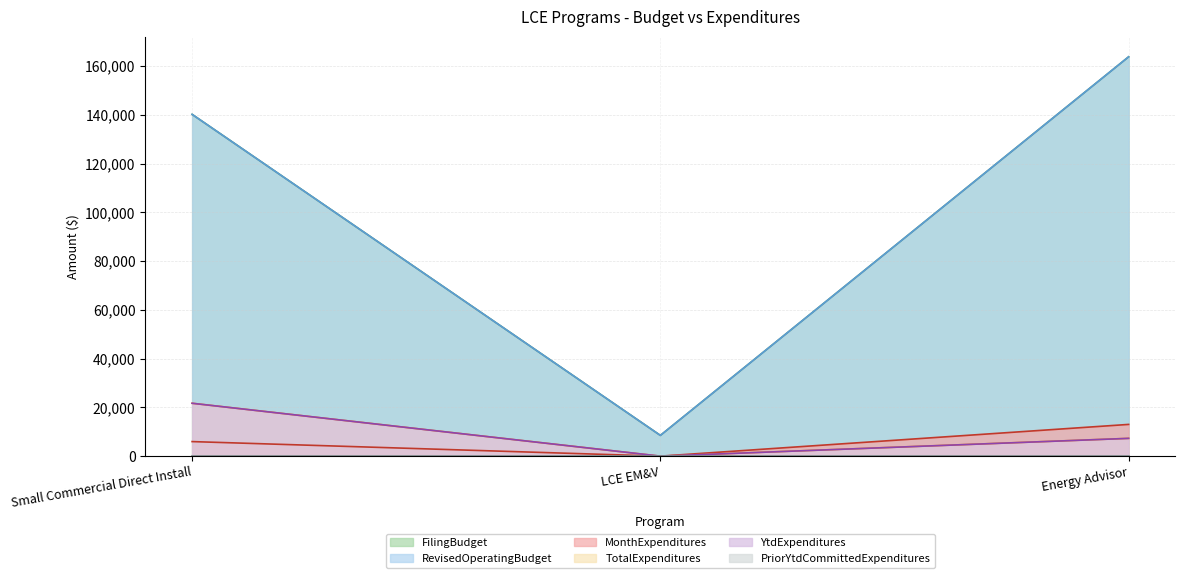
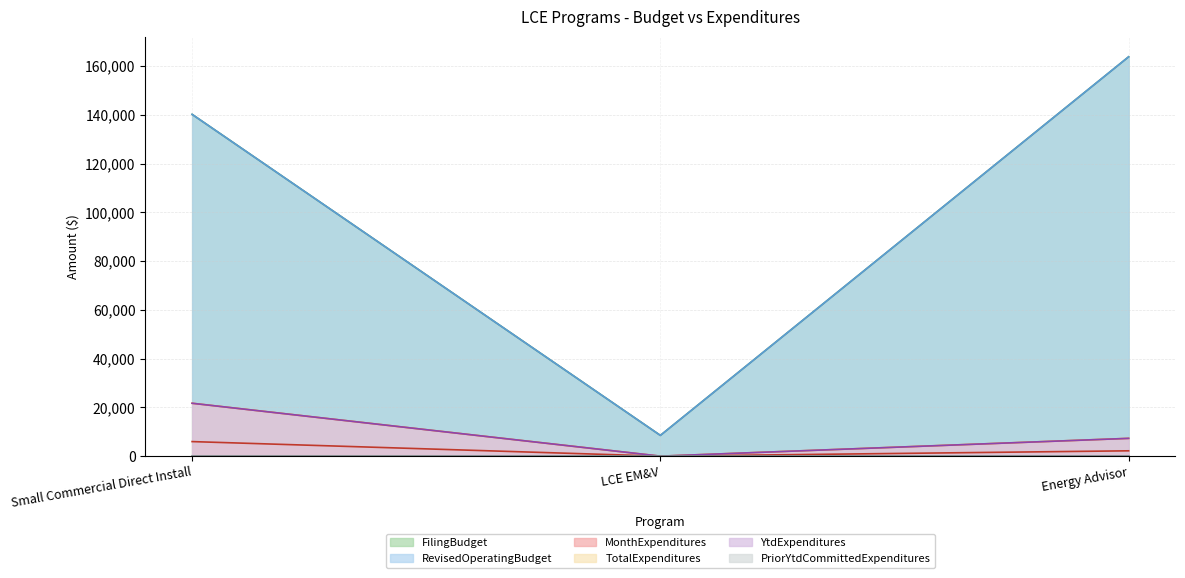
MonthExpenditures, Energy Advisor: 13,000 -> 2,000
